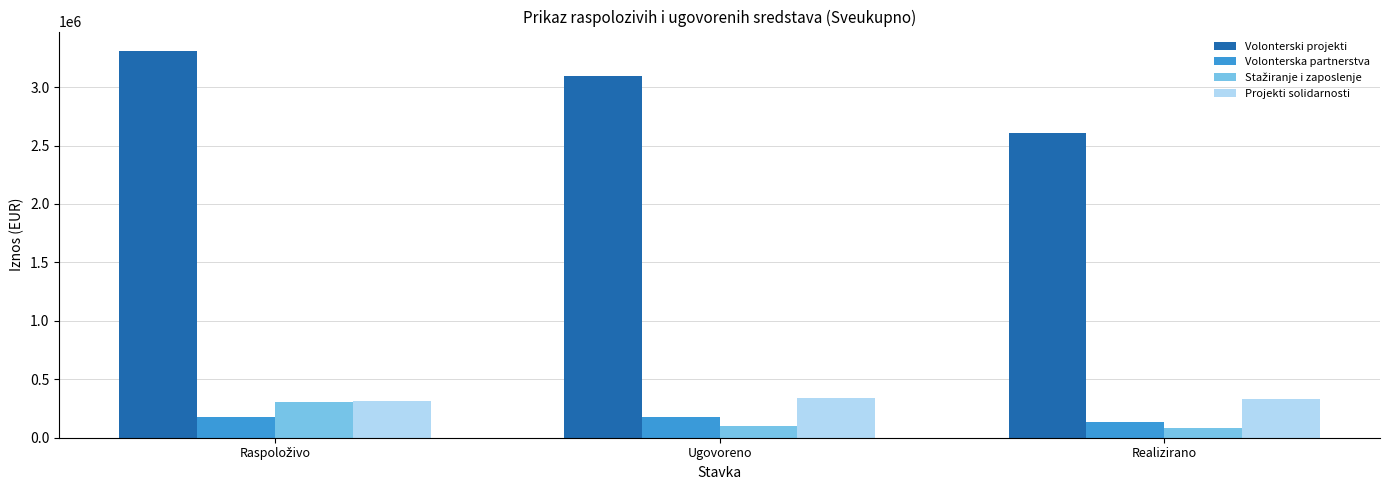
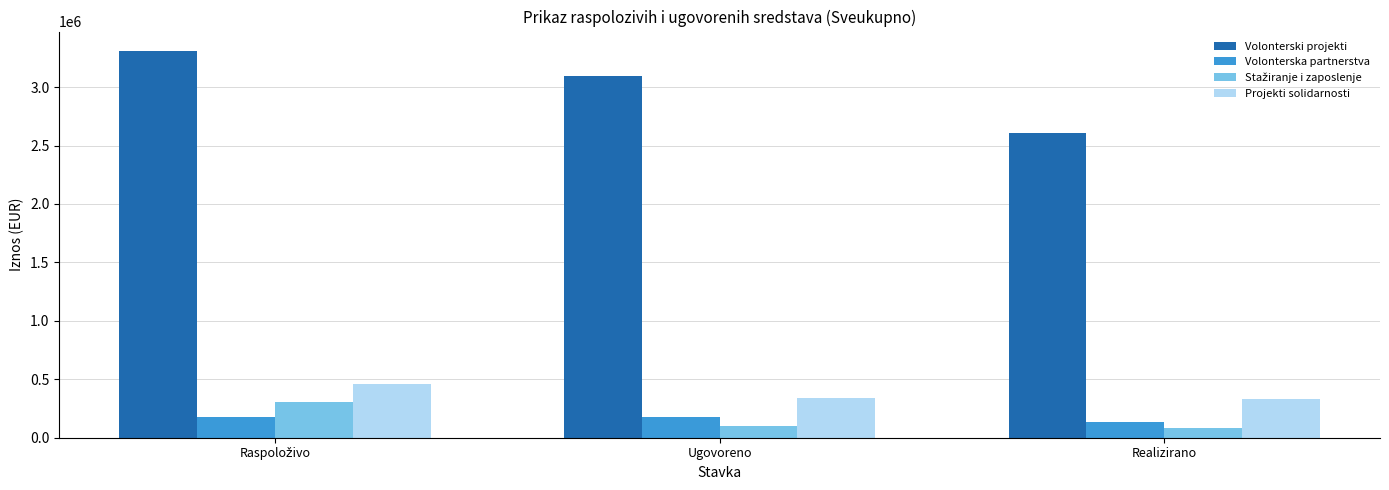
Projekti solidarnosti, Raspoloživo: 310000 -> 460000
